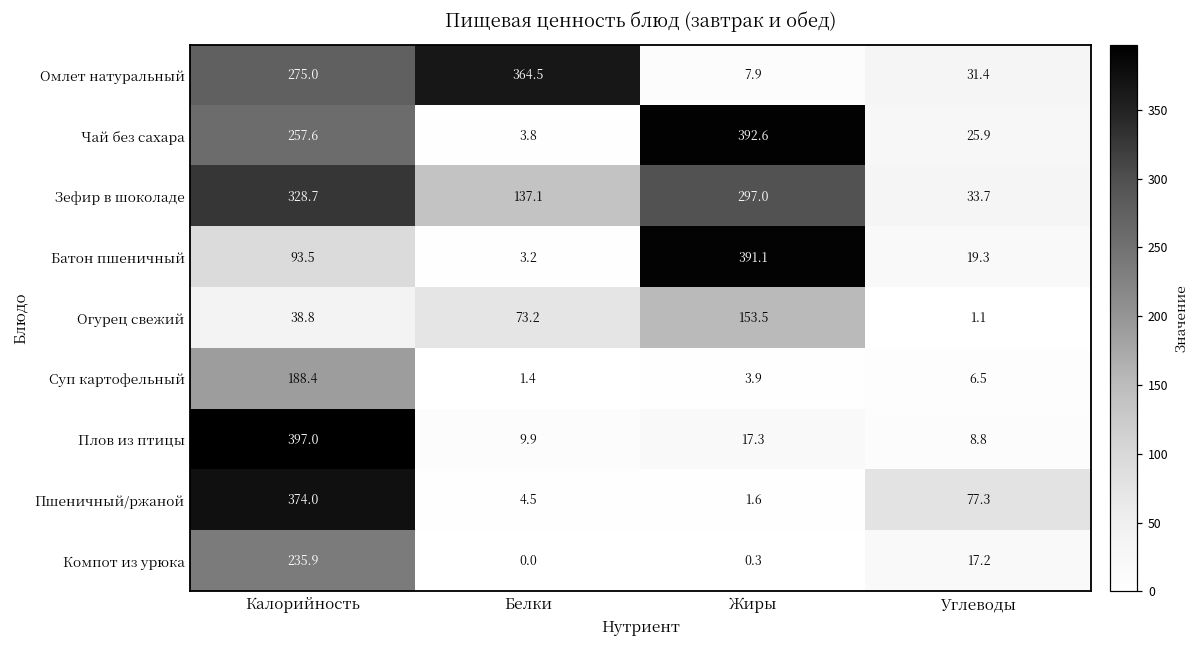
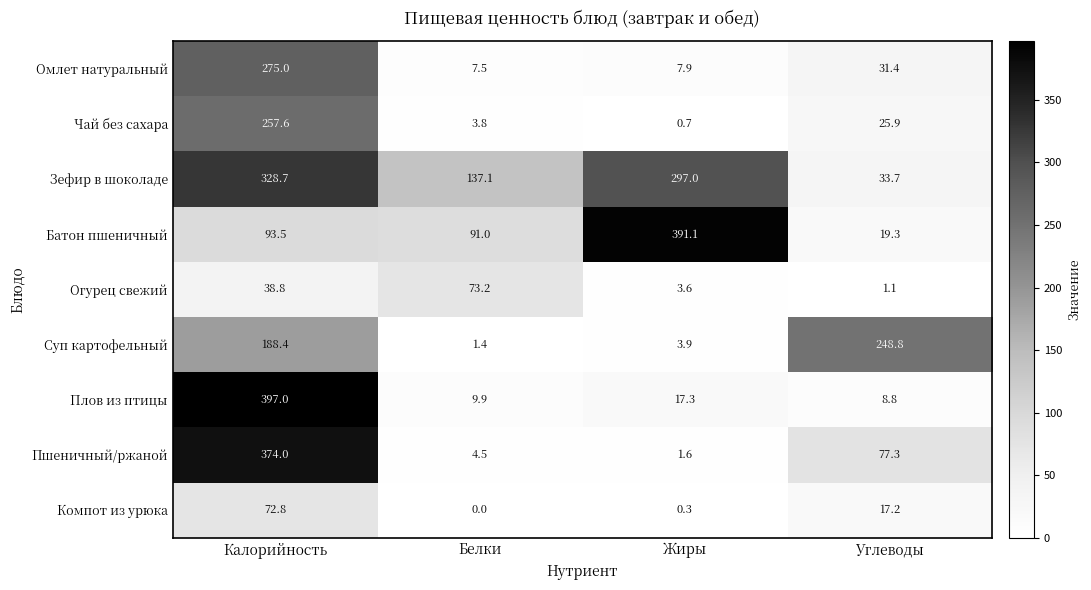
Омлет натуральный, Белки: 364.5 -> 7.5
Чай без сахара, Жиры: 392.6 -> 0.7
Батон пшеничный, Белки: 3.2 -> 91.0
Огурец свежий, Жиры: 153.5 -> 3.6
Суп картофельный, Углеводы: 6.5 -> 248.8
Компот из урюка, Калорийность: 235.9 -> 72.8
